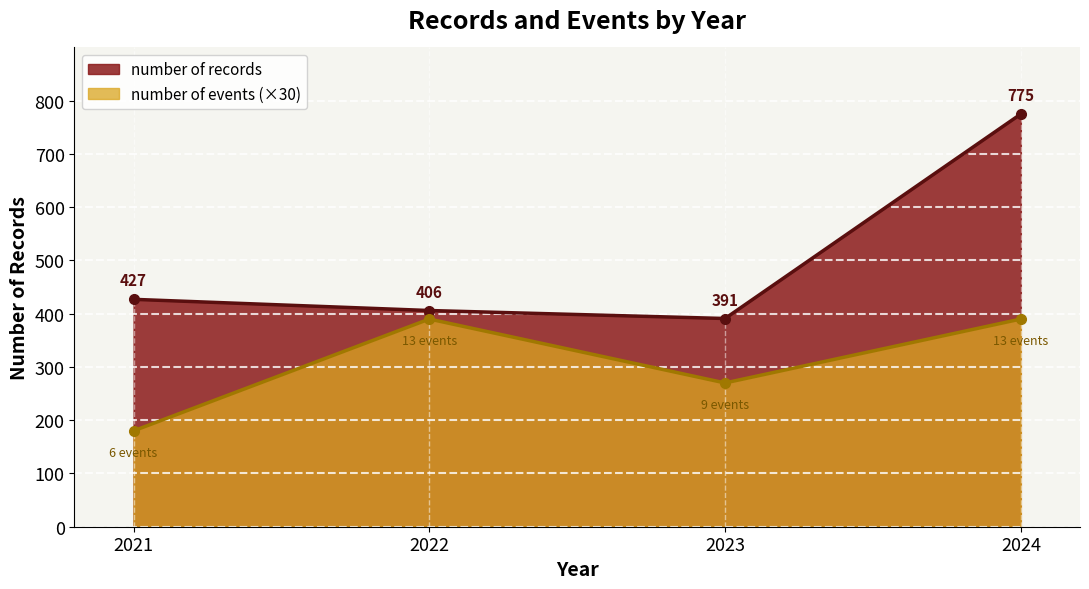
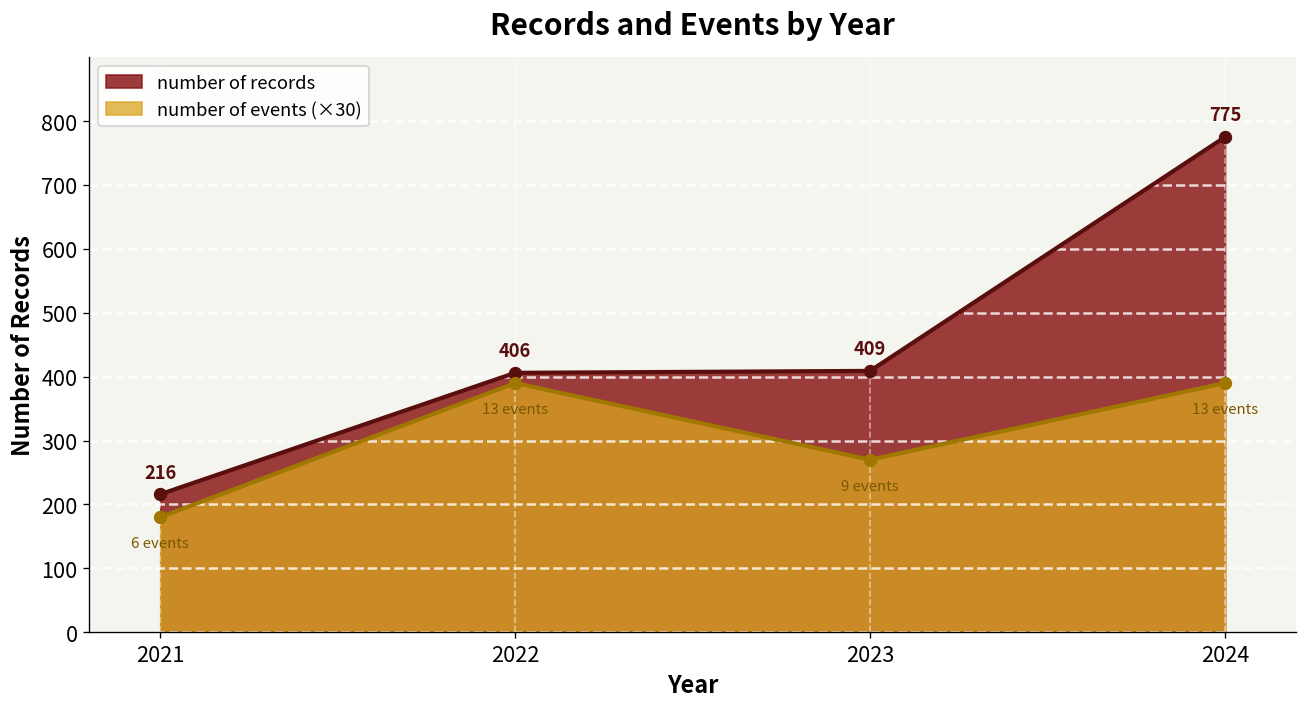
number of records, 2021: 427 -> 216
number of records, 2023: 391 -> 409
